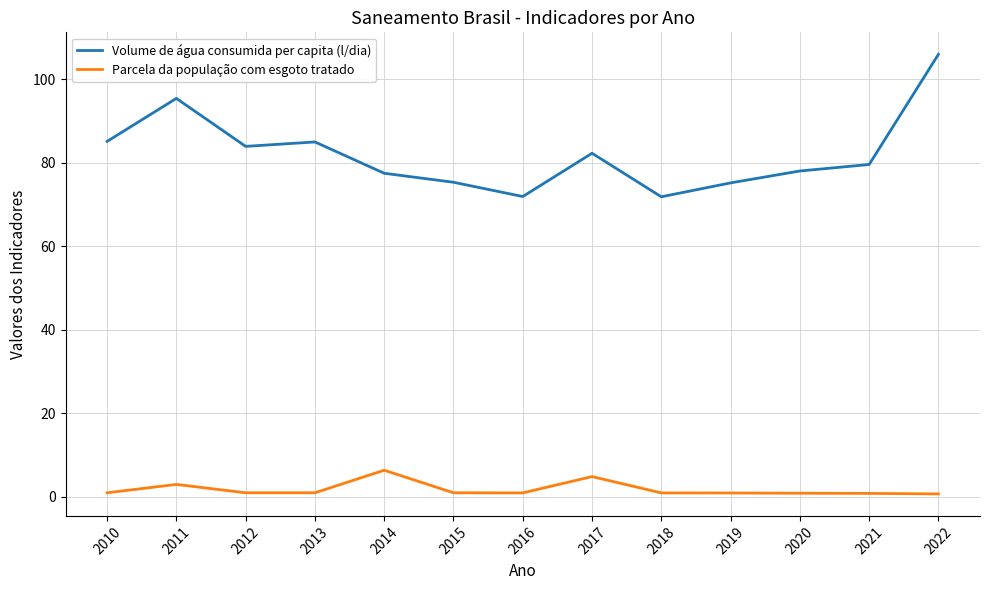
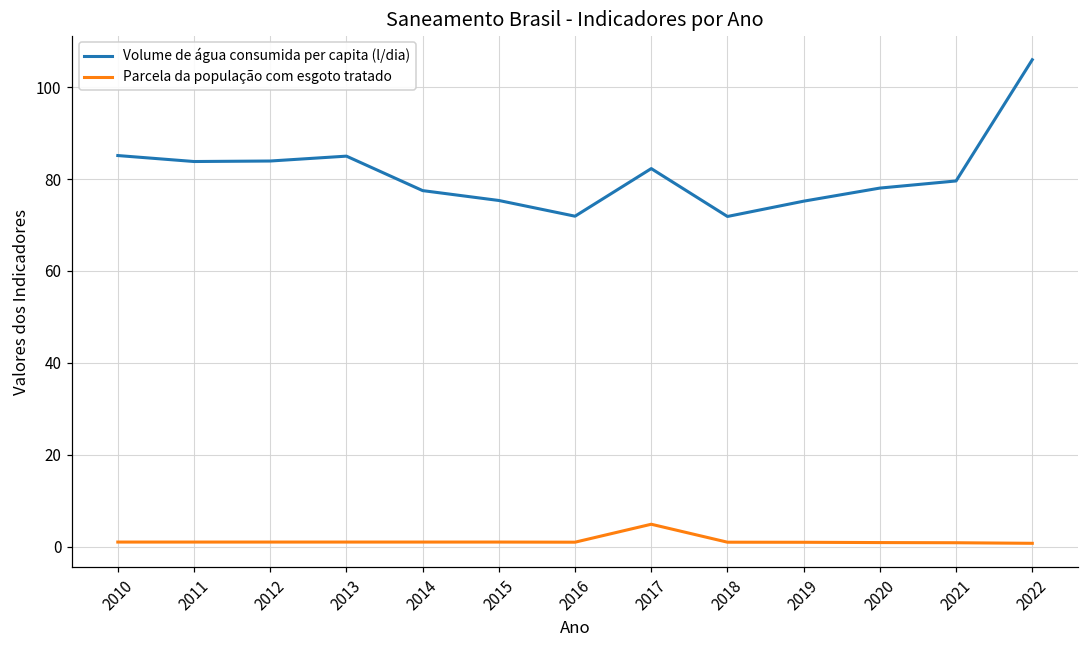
Volume de água consumida per capita (l/dia), 2011: 95 -> 84
Parcela da população com esgoto tratado, 2011: 3 -> 1
Parcela da população com esgoto tratado, 2014: 6 -> 1
